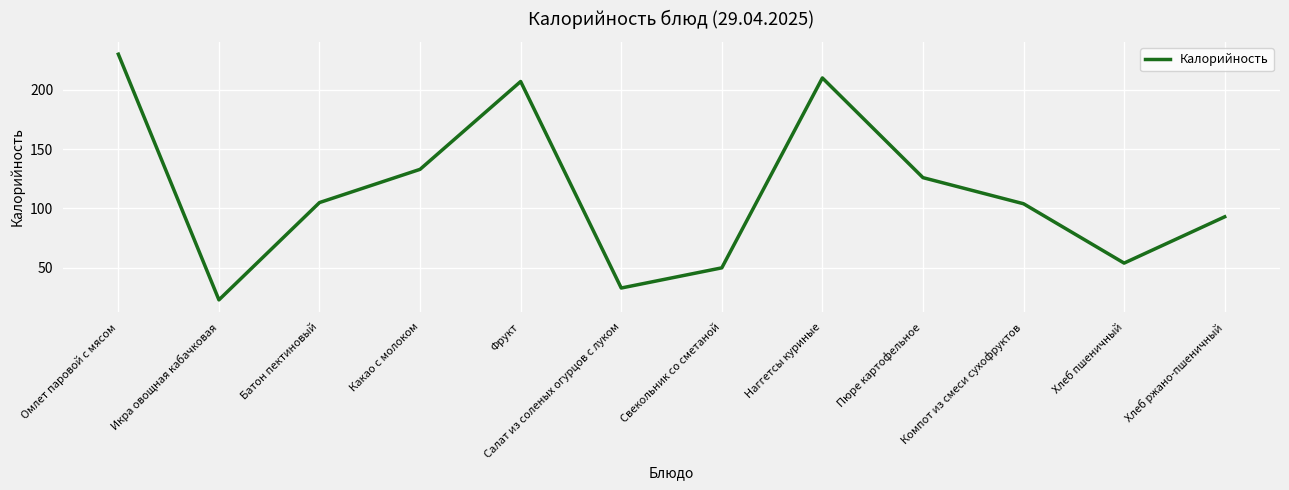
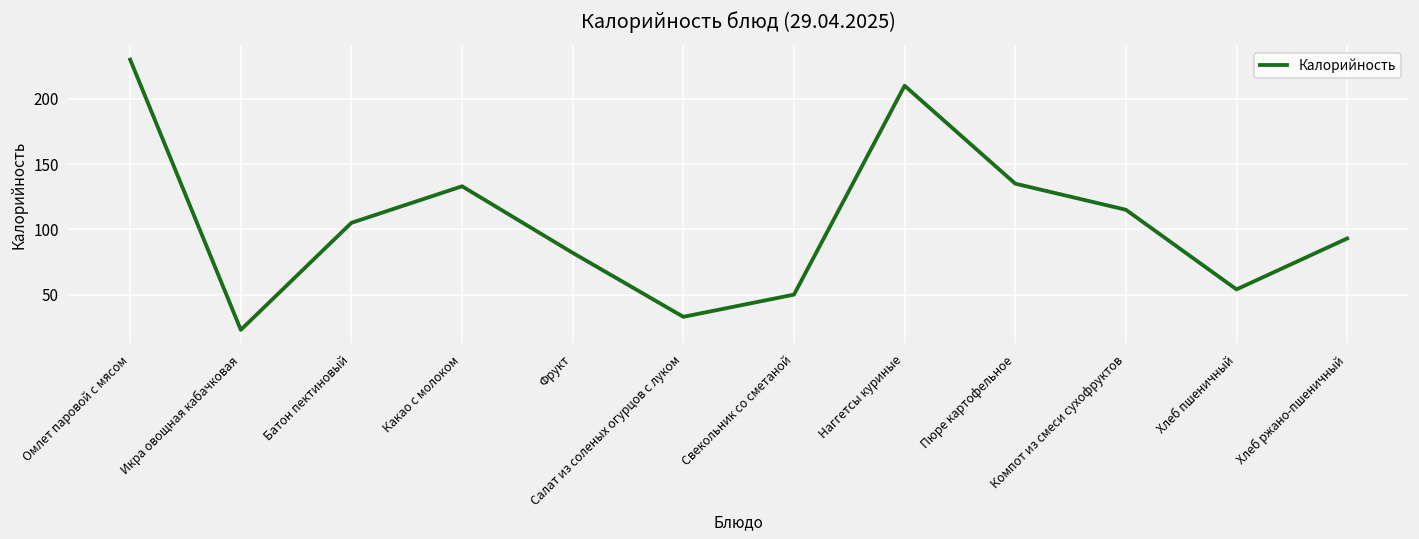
Фрукт: 207 -> 82
Пюре картофельное: 126 -> 135
Компот из смеси сухофруктов: 104 -> 115
